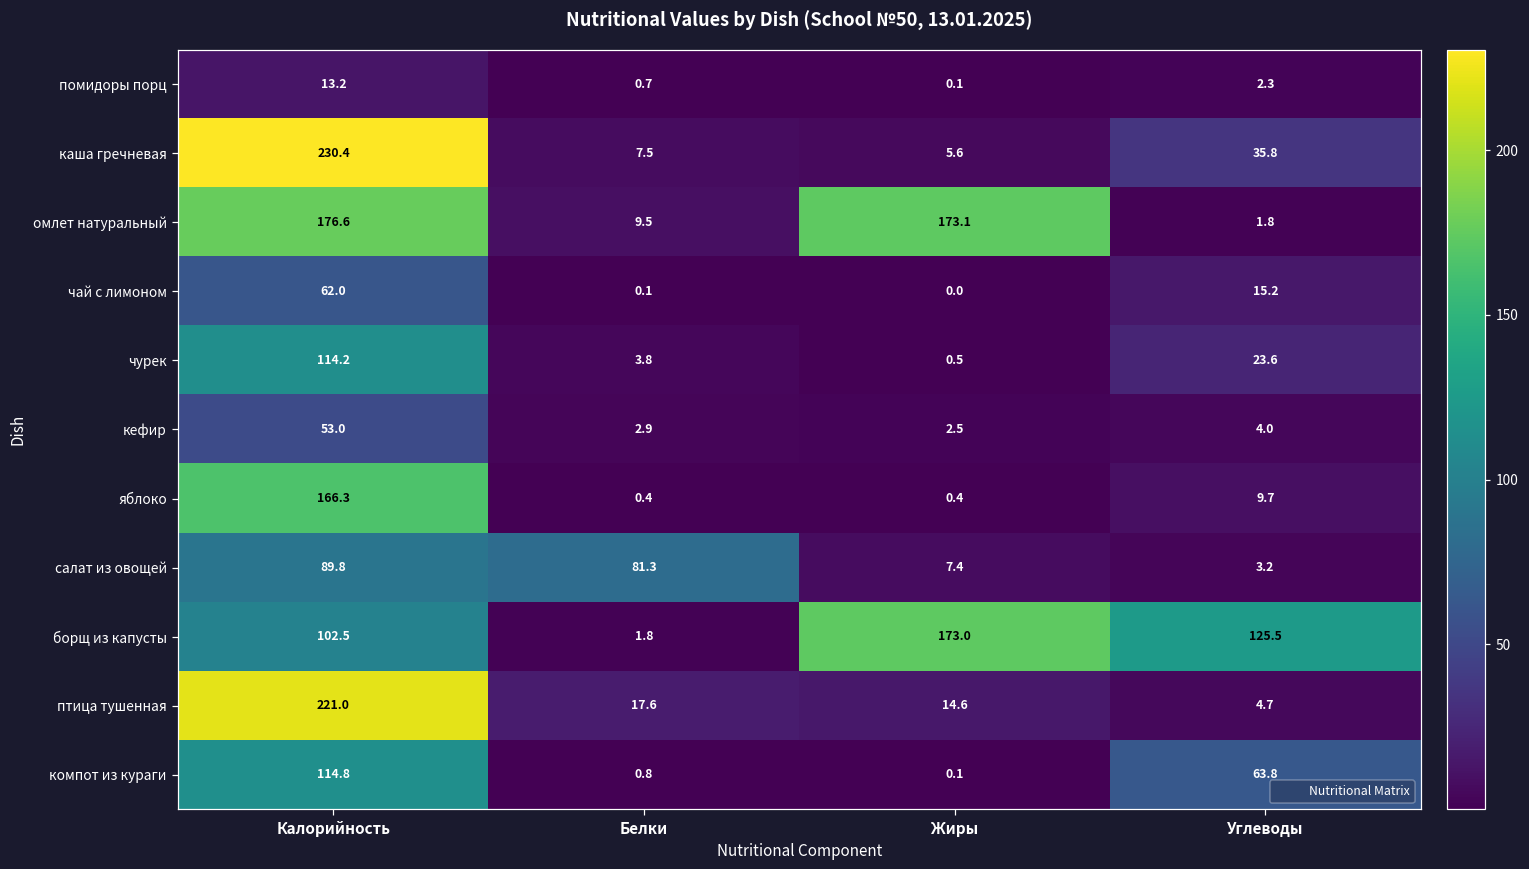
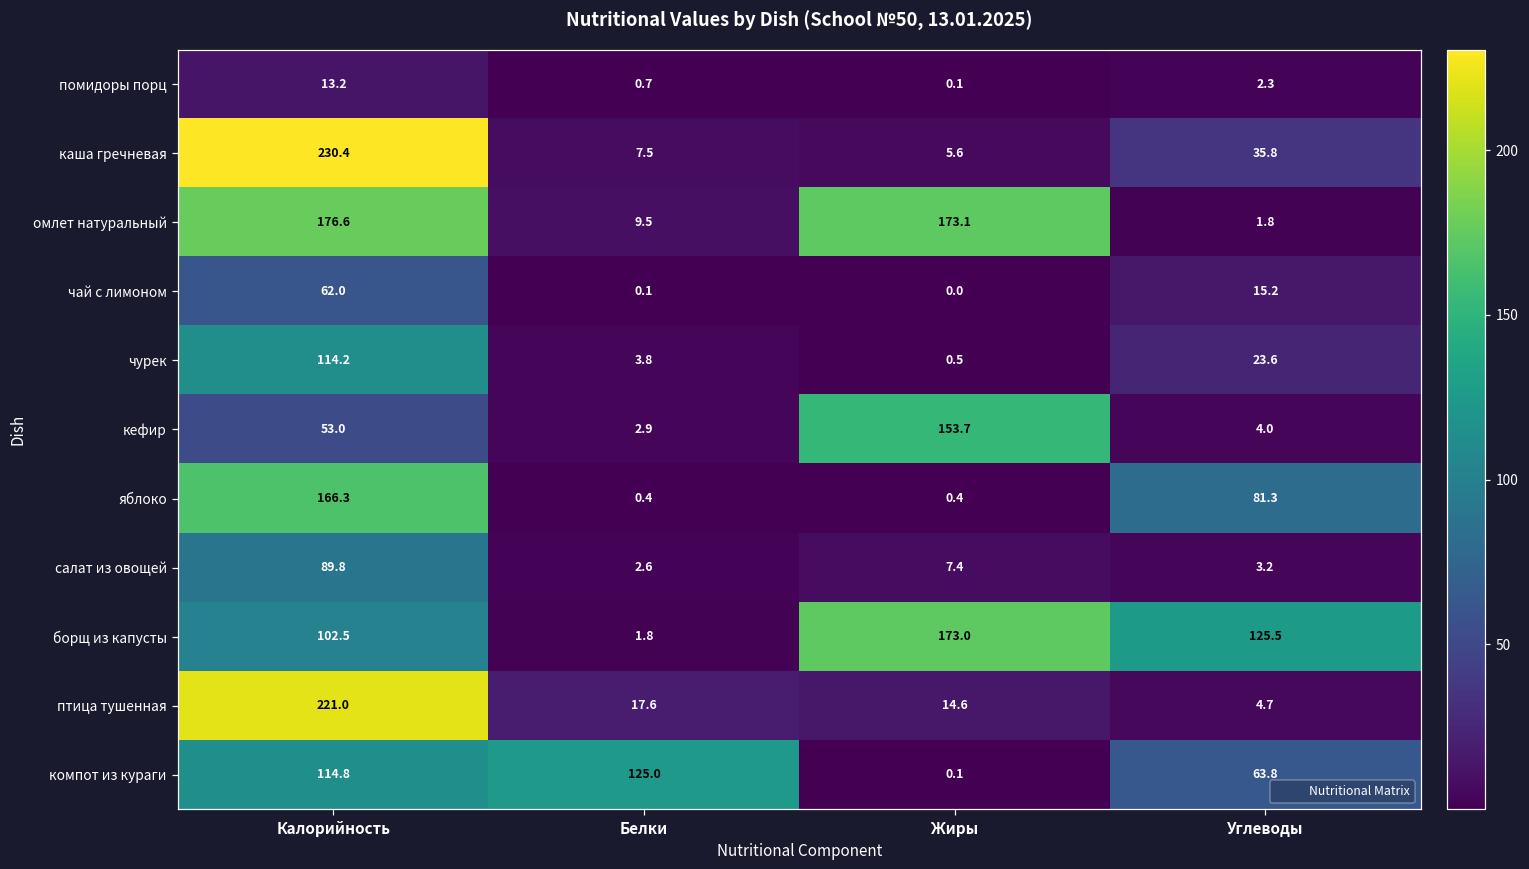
кефир, Жиры: 2.5 -> 153.7
яблоко, Углеводы: 9.7 -> 81.3
салат из овощей, Белки: 81.3 -> 2.6
компот из кураги, Белки: 0.8 -> 125.0
